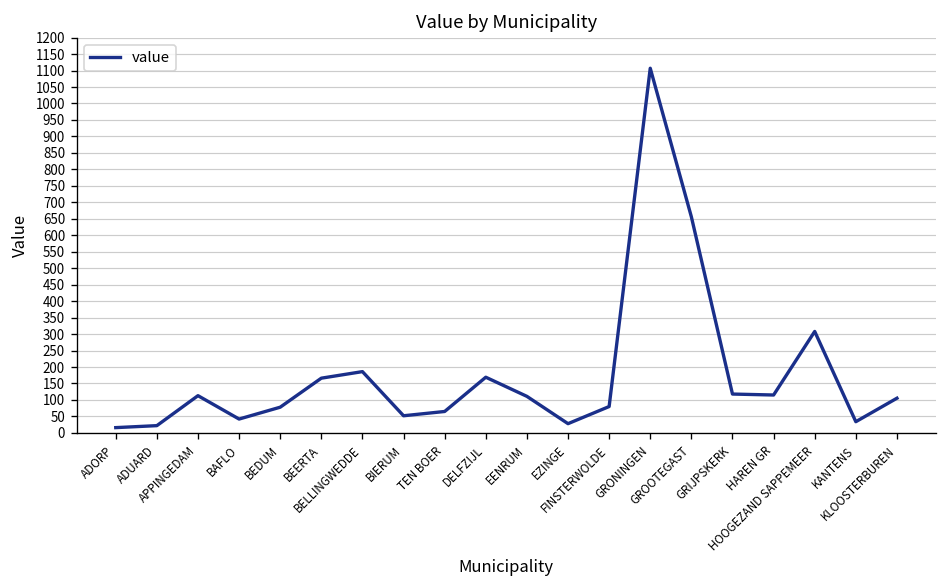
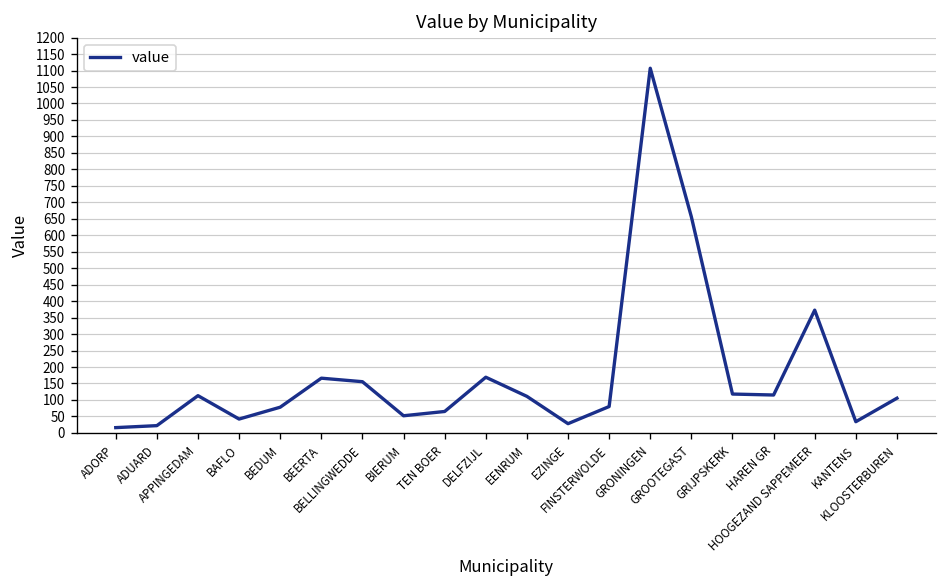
BELLINGWEDDE: 190 -> 160
HOOGEZAND SAPPEMEER: 310 -> 370
